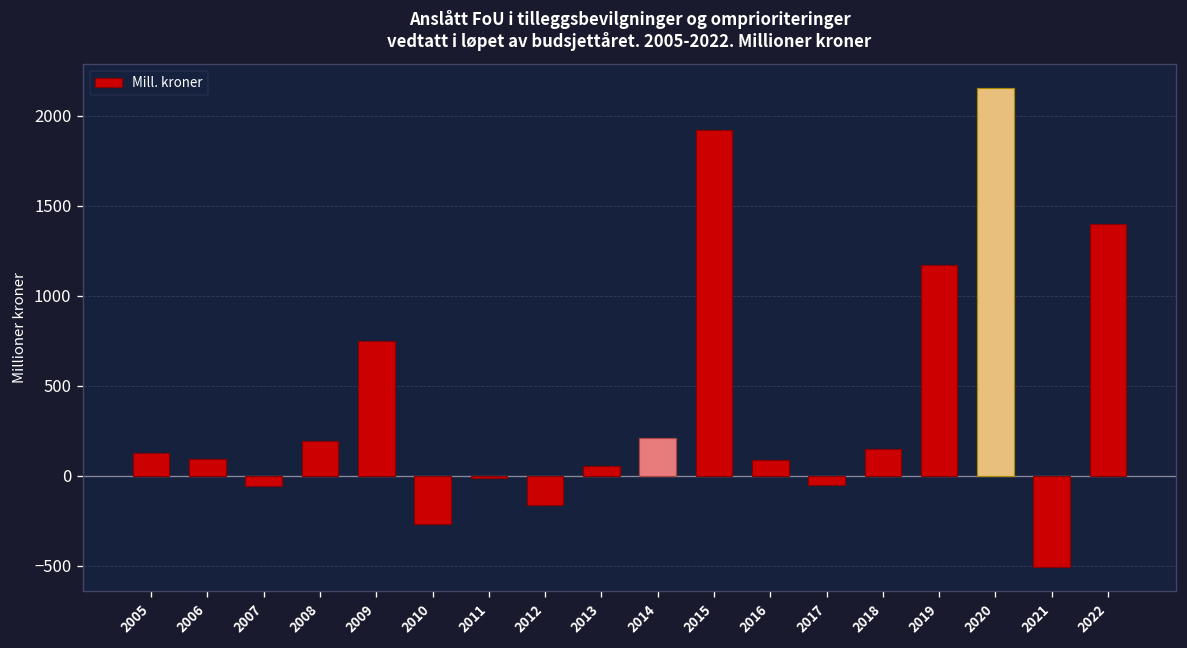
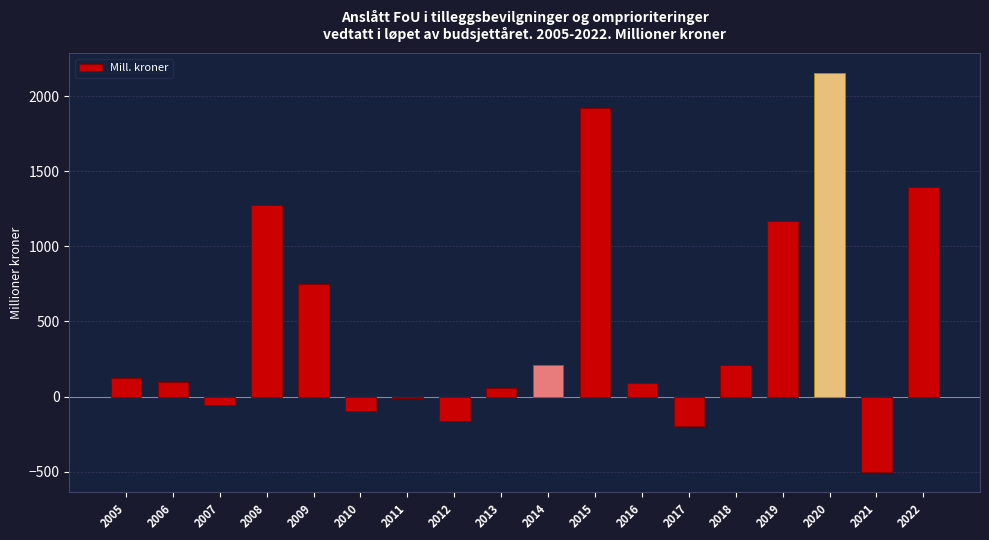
2008: 190 -> 1270
2010: -270 -> -100
2017: -50 -> -200
2018: 150 -> 210
